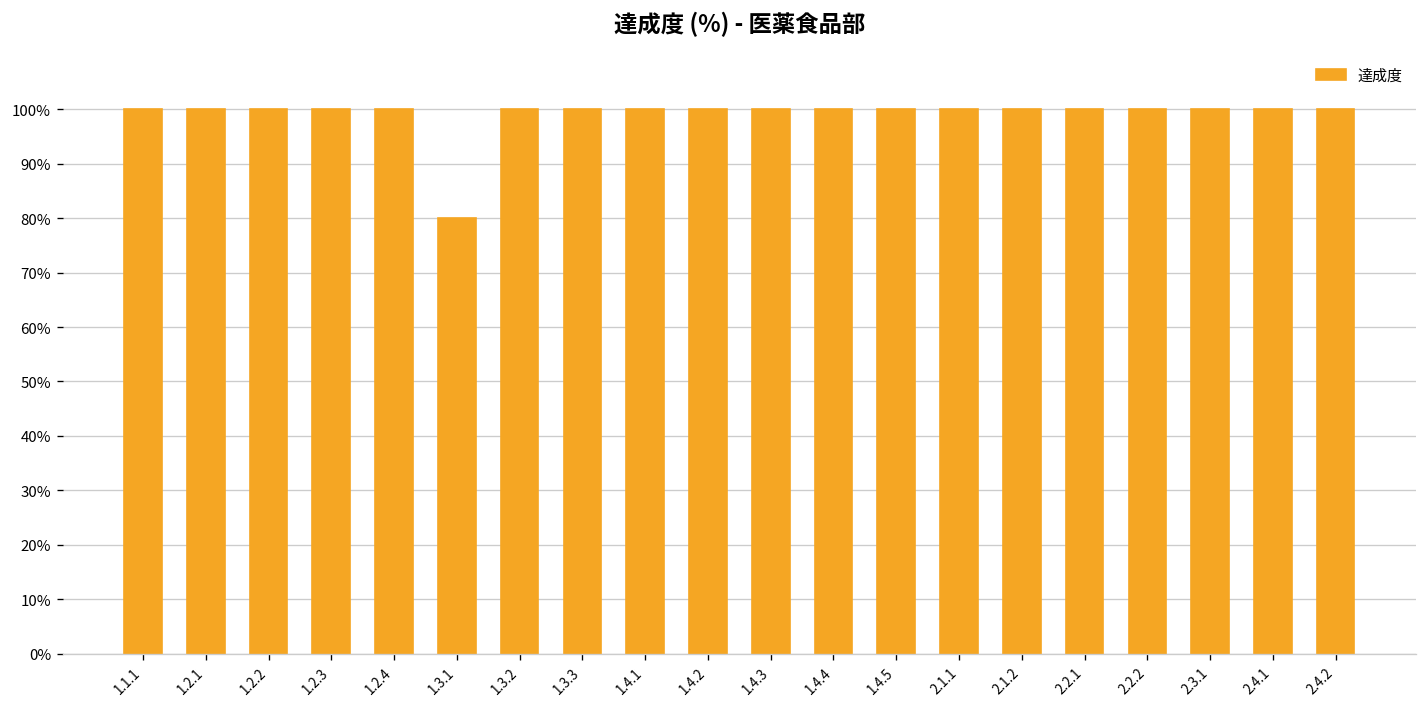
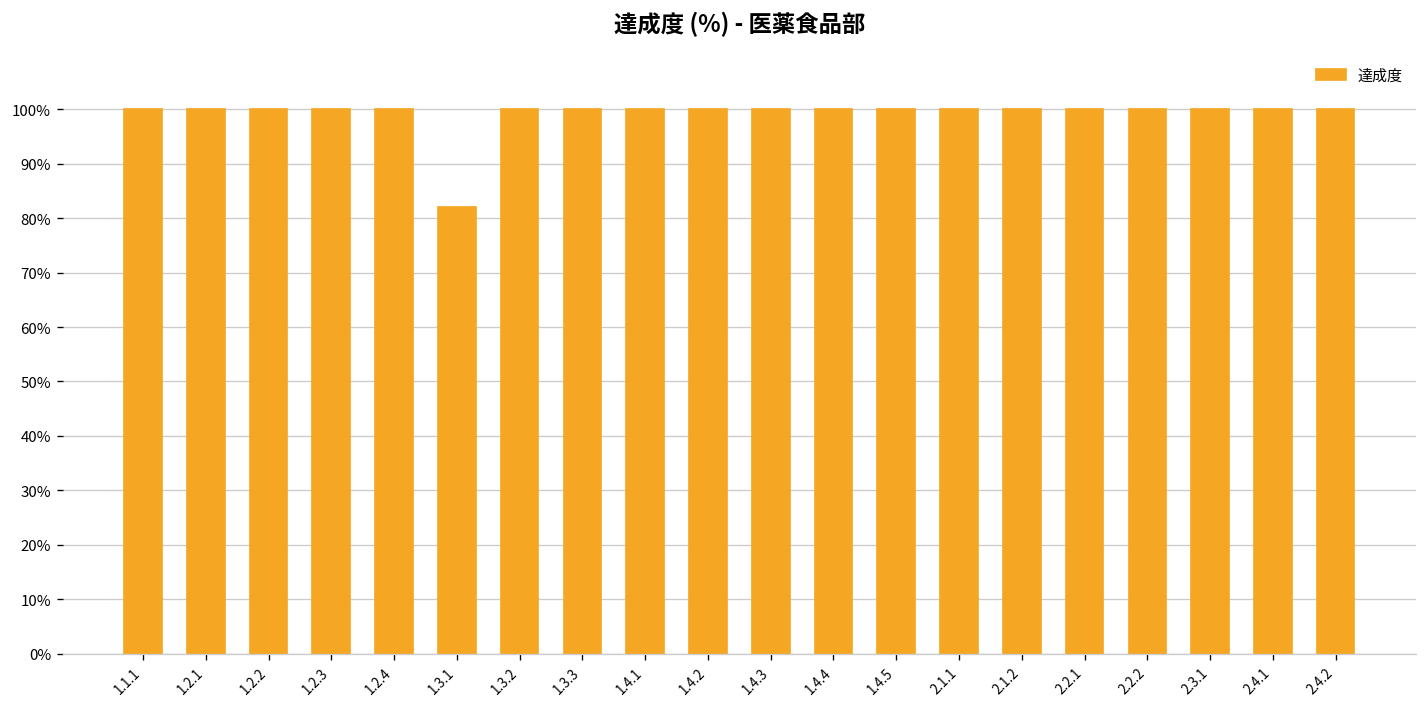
1.3.1: 80% -> 82%
